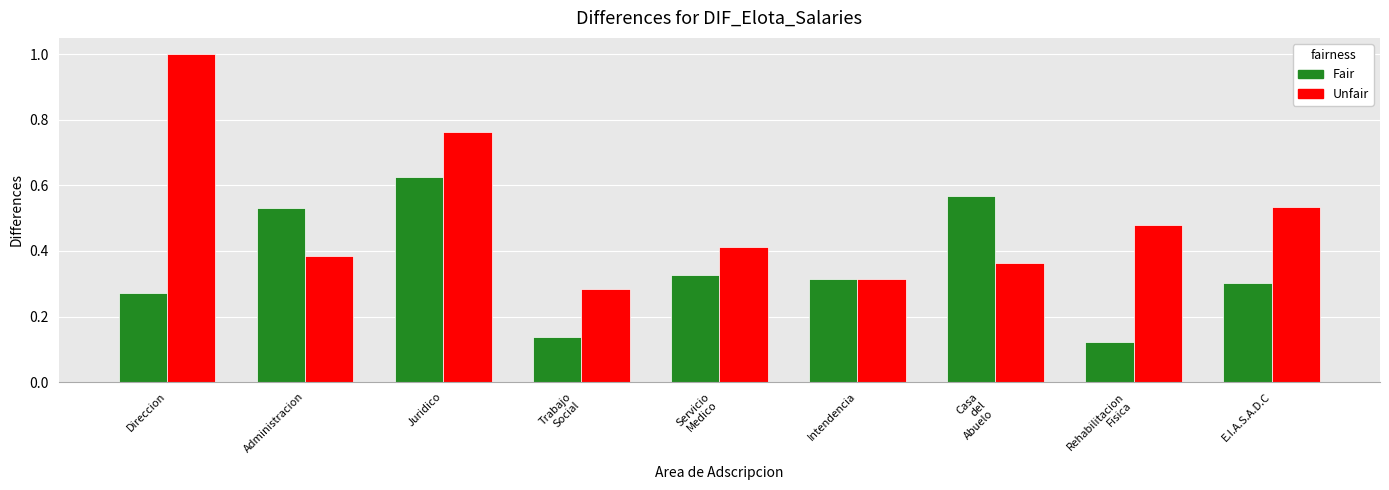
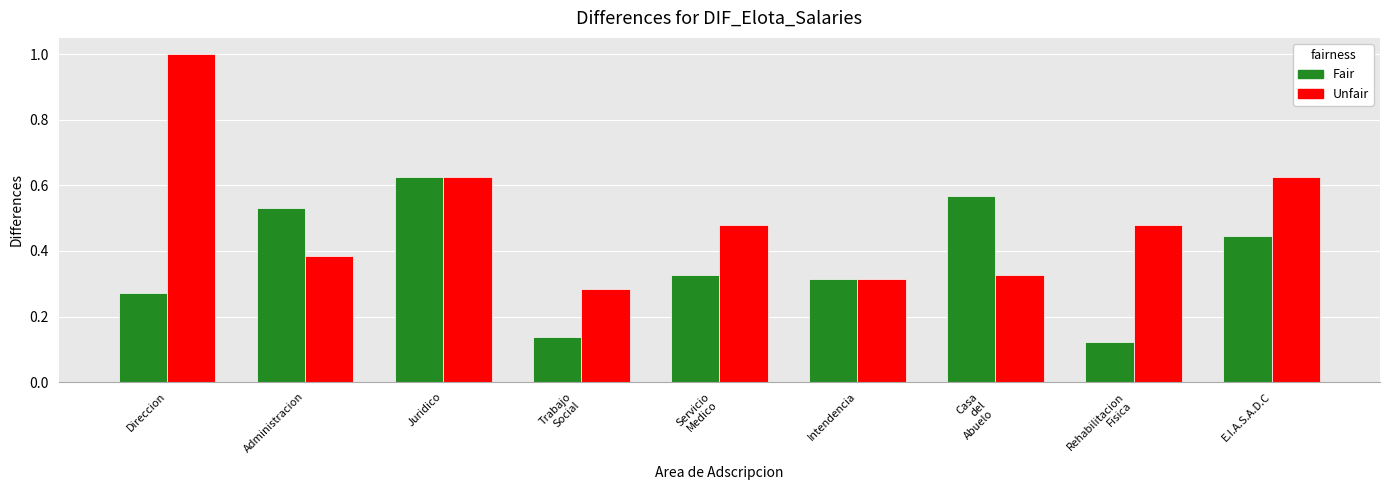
Unfair, Juridico: 0.76 -> 0.63
Unfair, Servicio Medico: 0.41 -> 0.48
Unfair, Casa del Abuelo: 0.36 -> 0.33
Fair, E.I.A.S.A.D.C: 0.30 -> 0.44
Unfair, E.I.A.S.A.D.C: 0.54 -> 0.63
